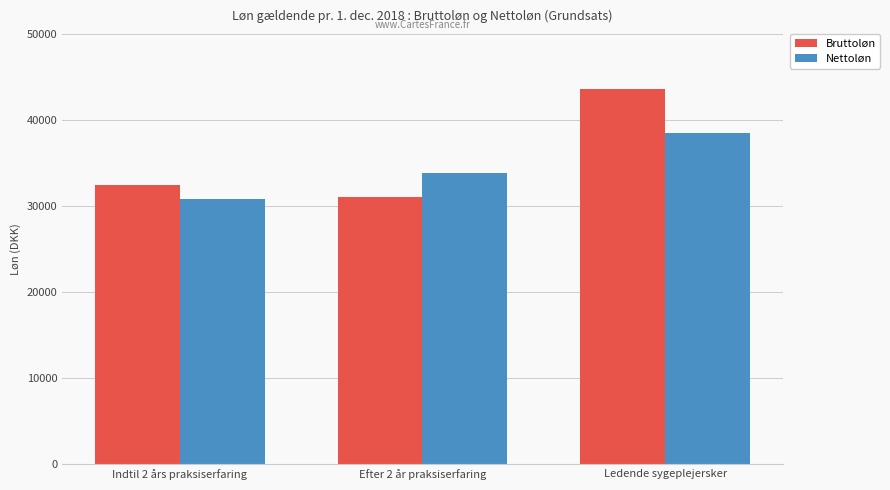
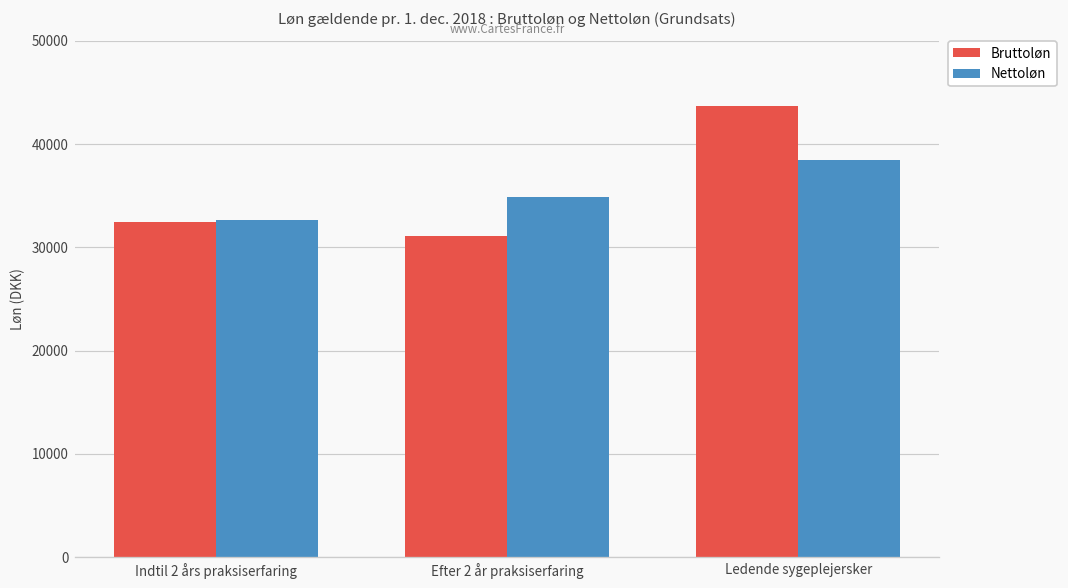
Nettoløn, Indtil 2 års praksiserfaring: 31000 -> 33000
Nettoløn, Efter 2 år praksiserfaring: 34000 -> 35000
